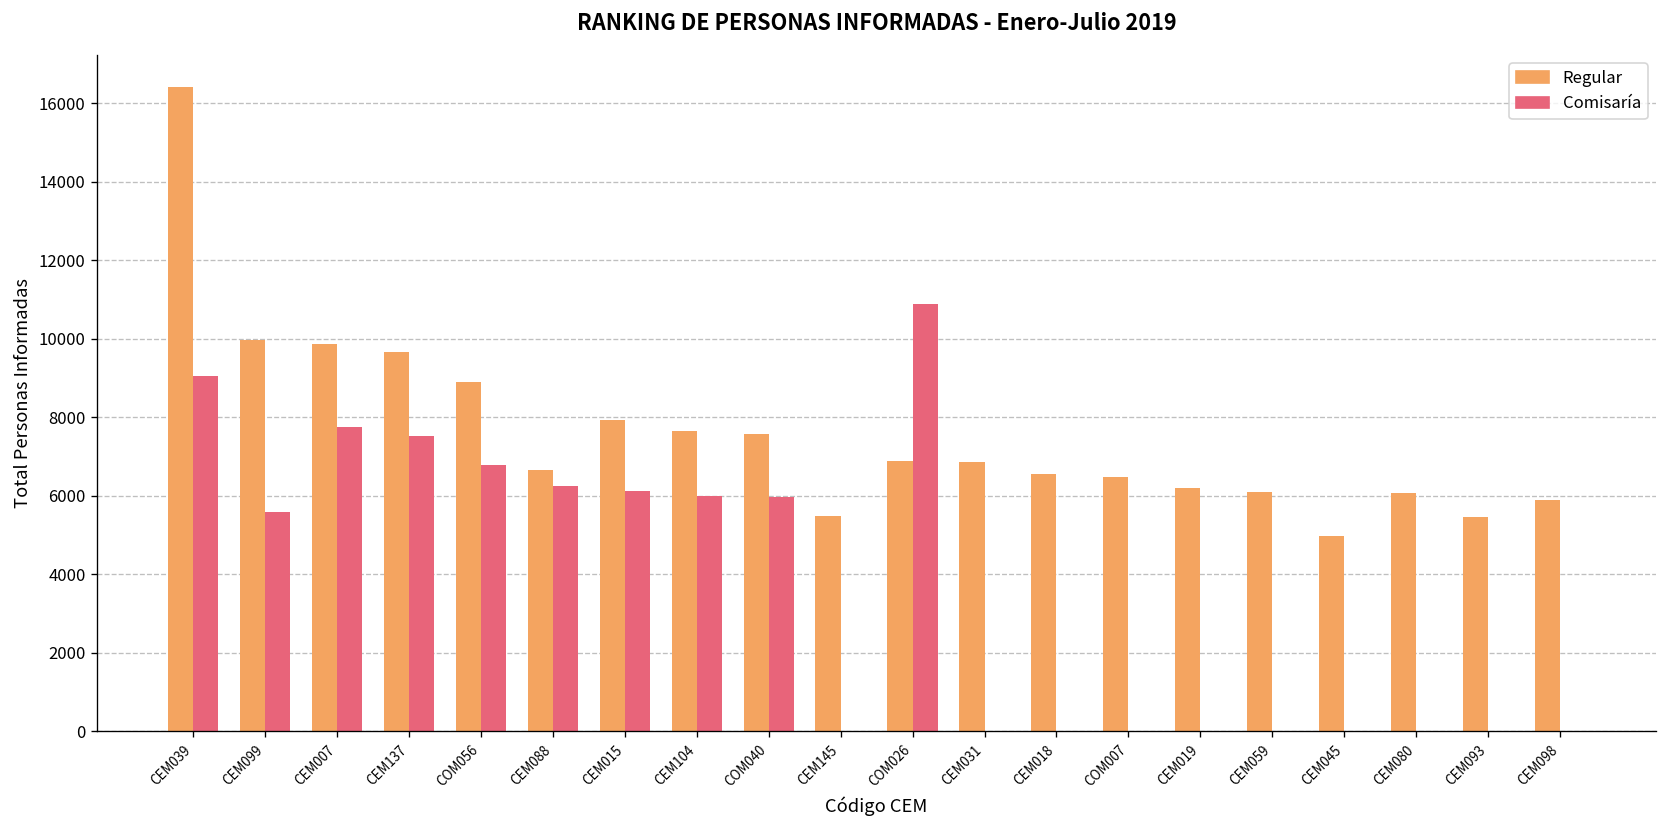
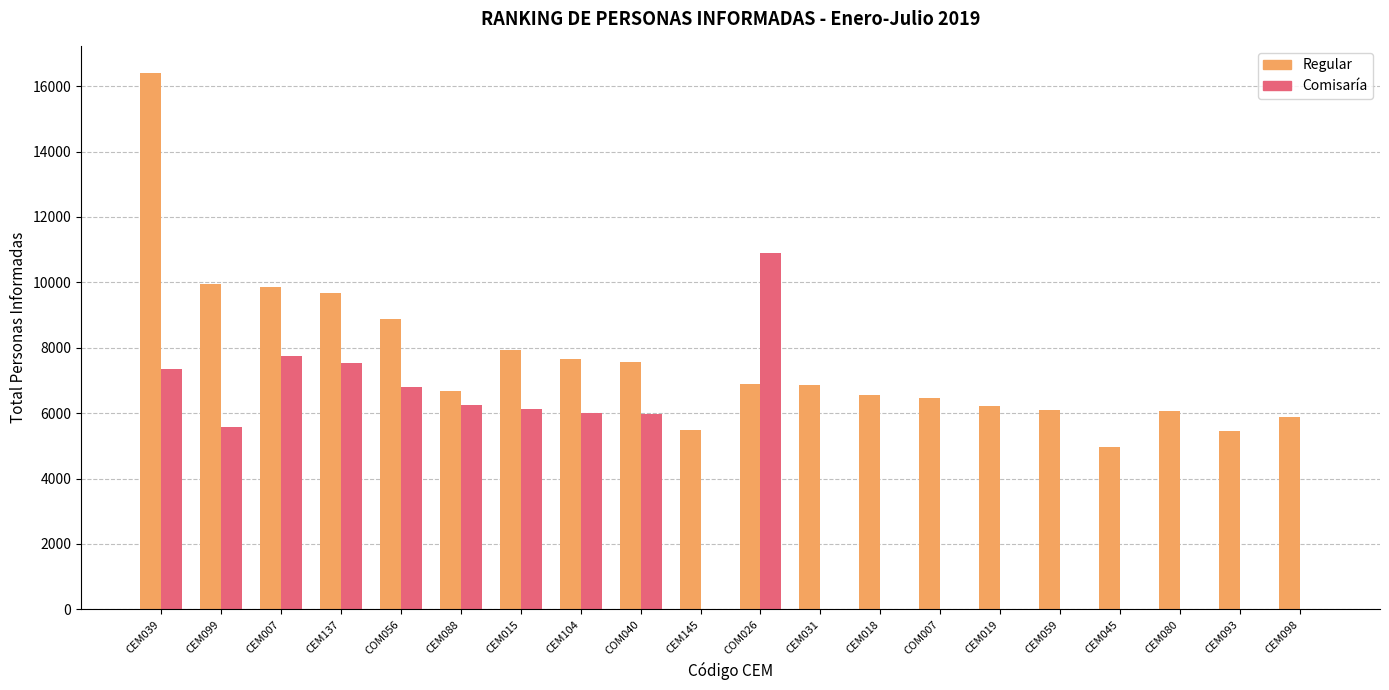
Comisaría, CEM039: 9100 -> 7400
